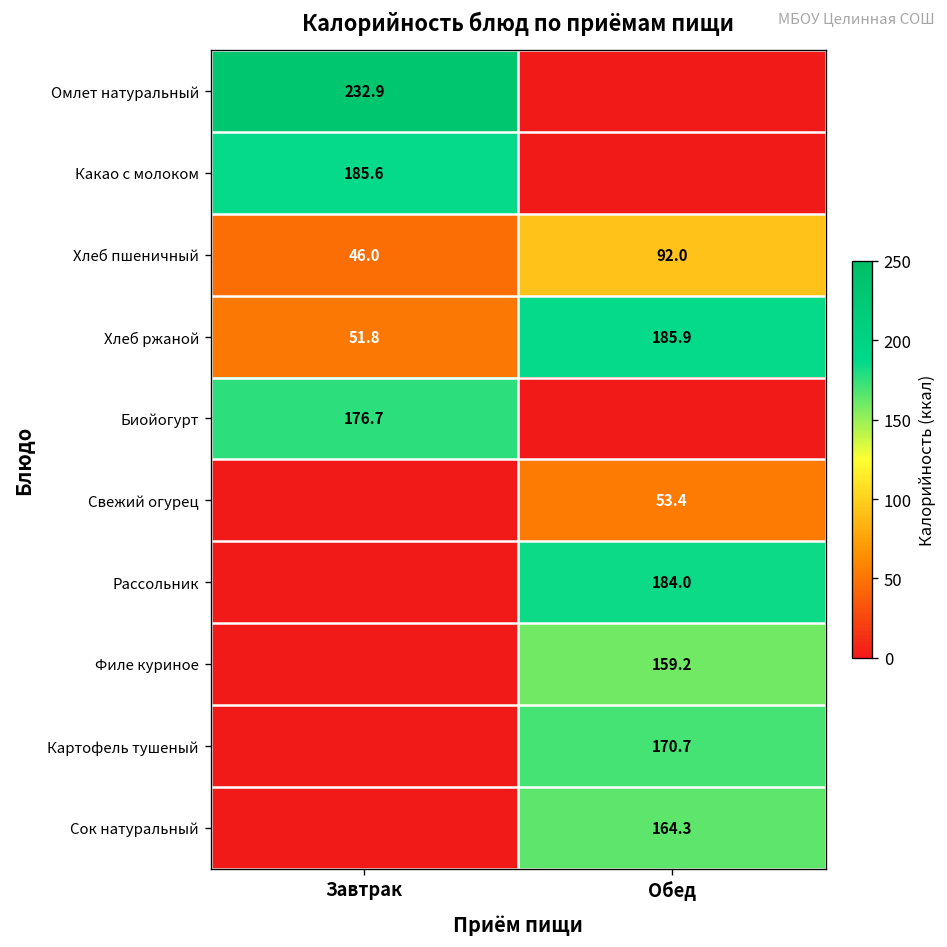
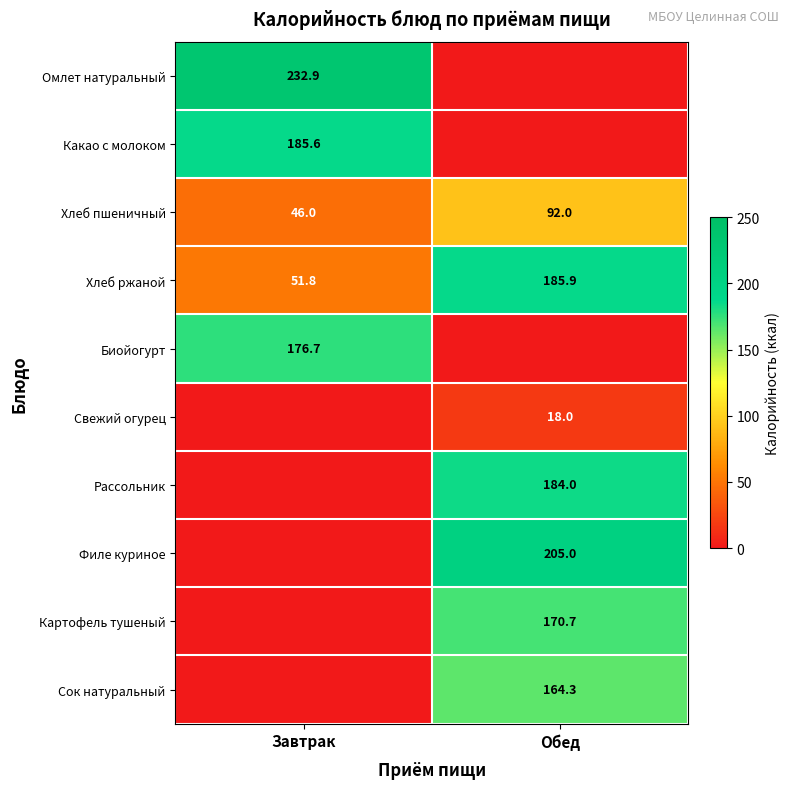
Свежий огурец, Обед: 53.4 -> 18.0
Филе куриное, Обед: 159.2 -> 205.0
